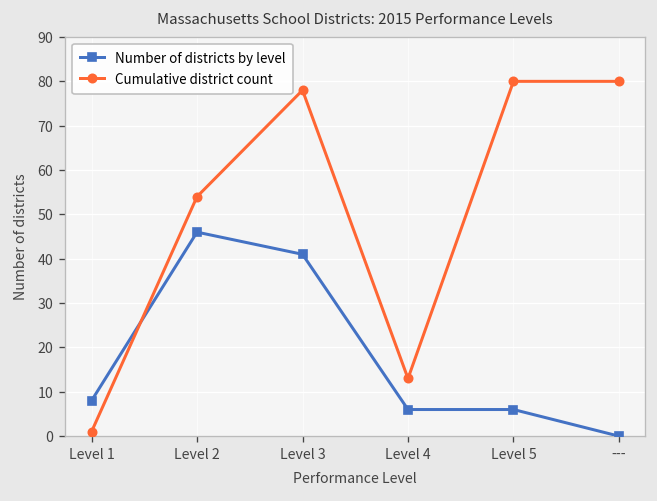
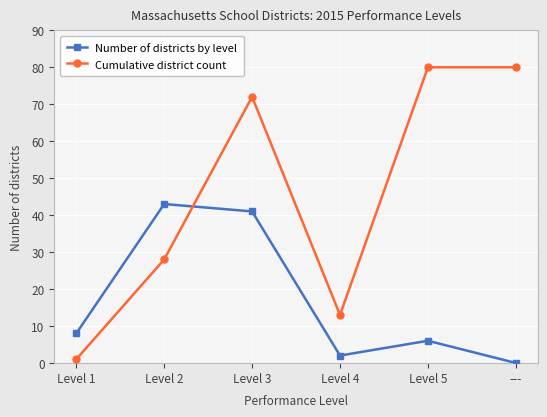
Number of districts by level, Level 2: 46 -> 43
Cumulative district count, Level 2: 54 -> 28
Cumulative district count, Level 3: 78 -> 72
Number of districts by level, Level 4: 6 -> 2
